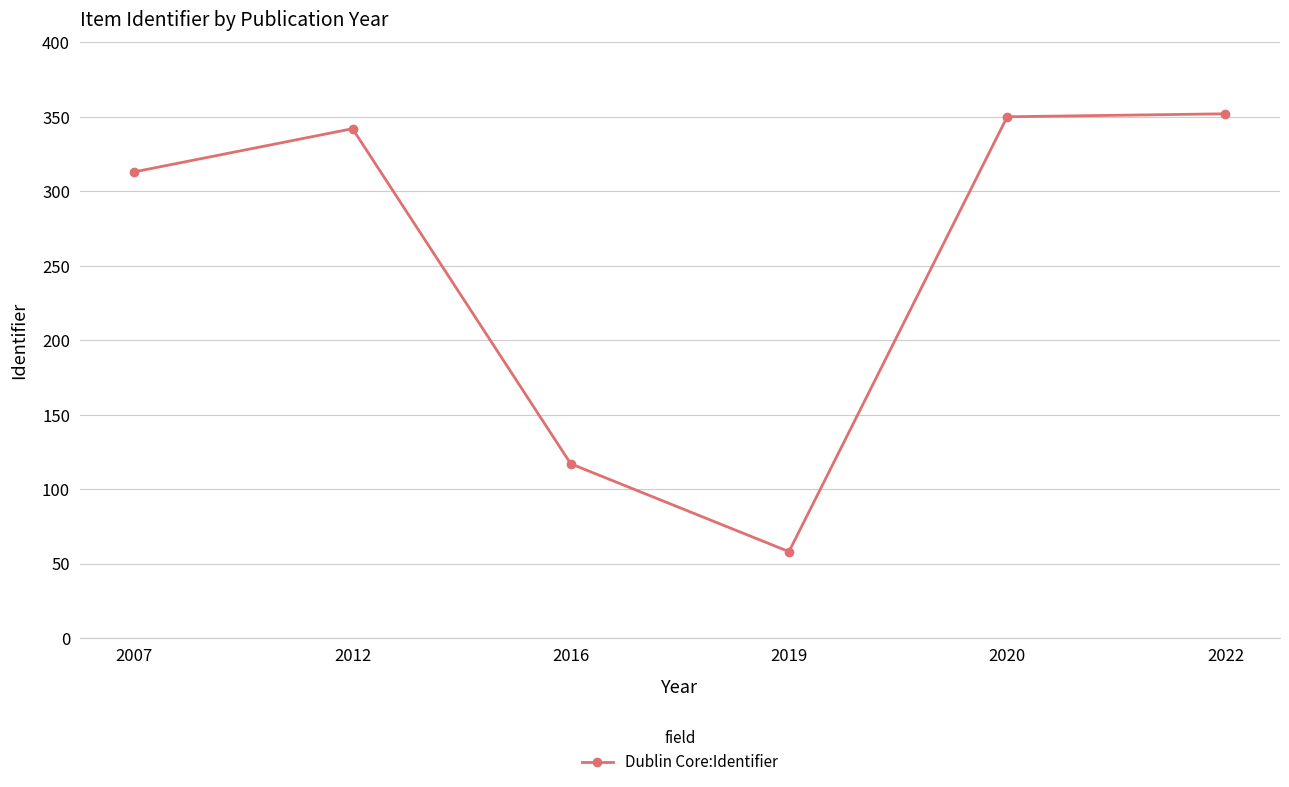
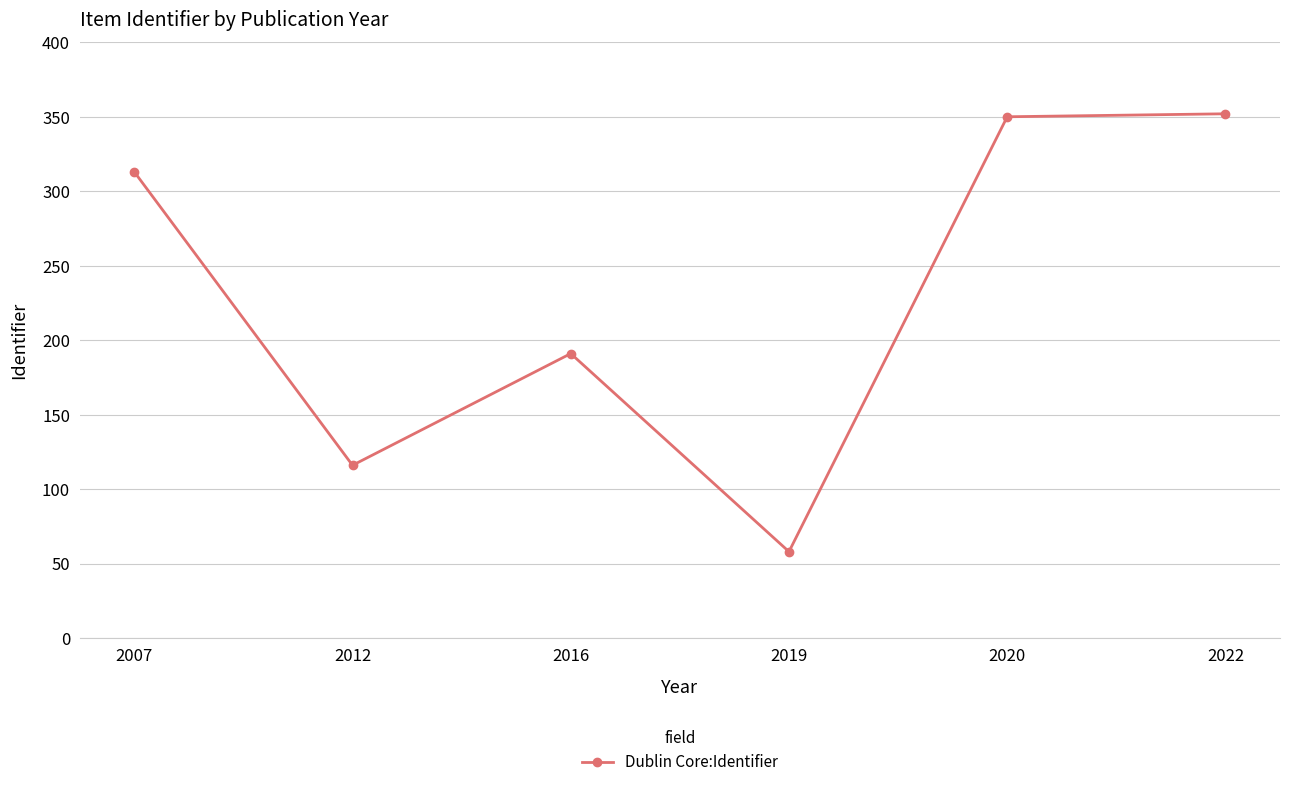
2012: 342 -> 116
2016: 117 -> 191
